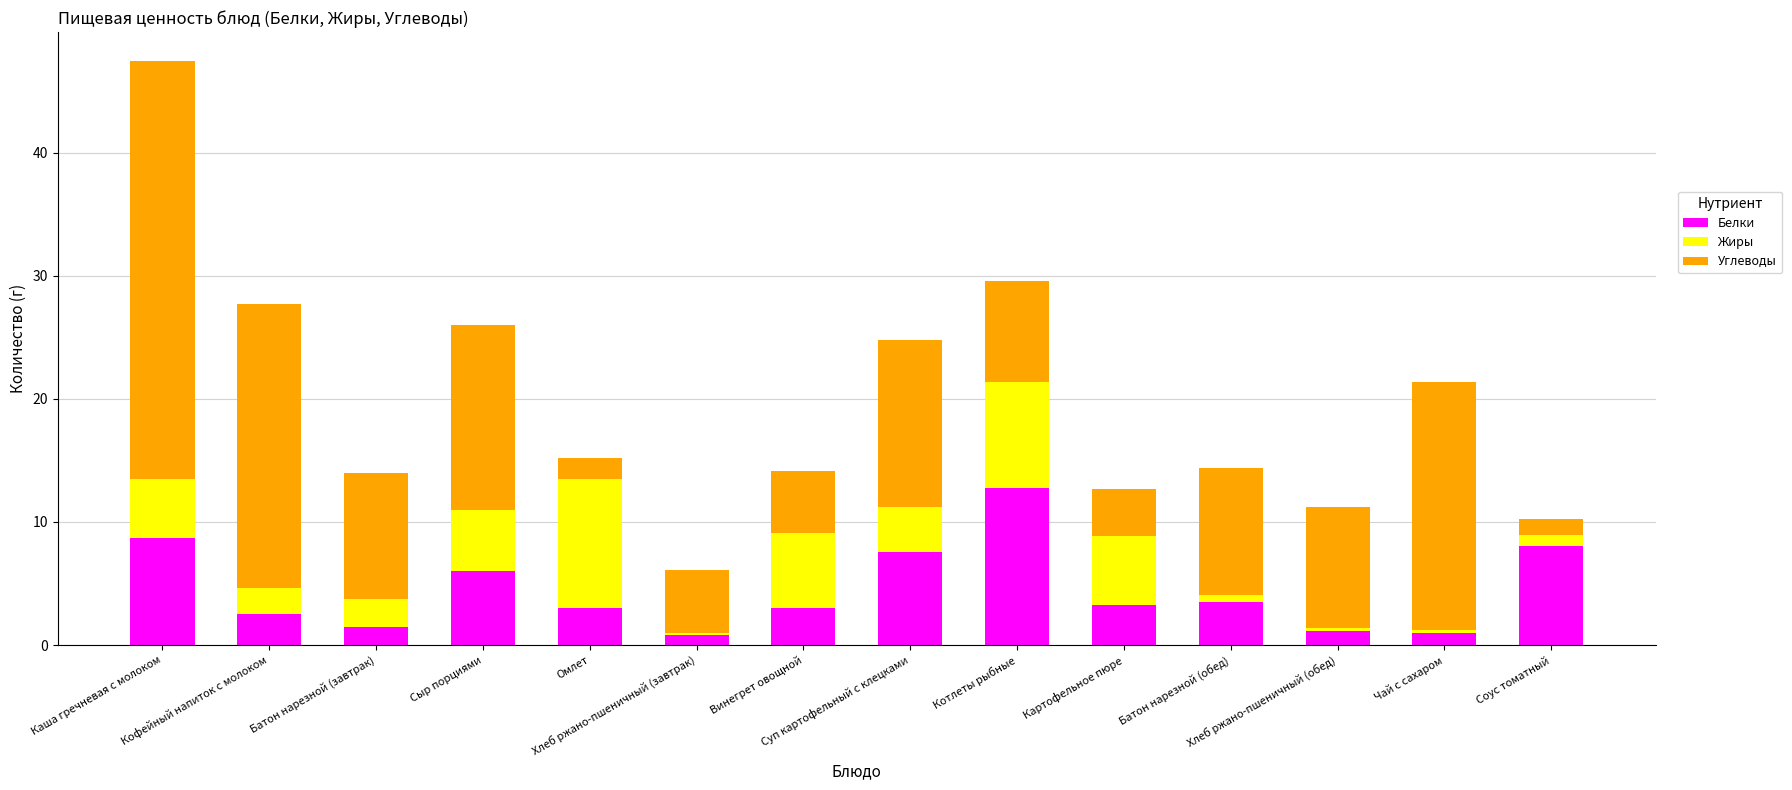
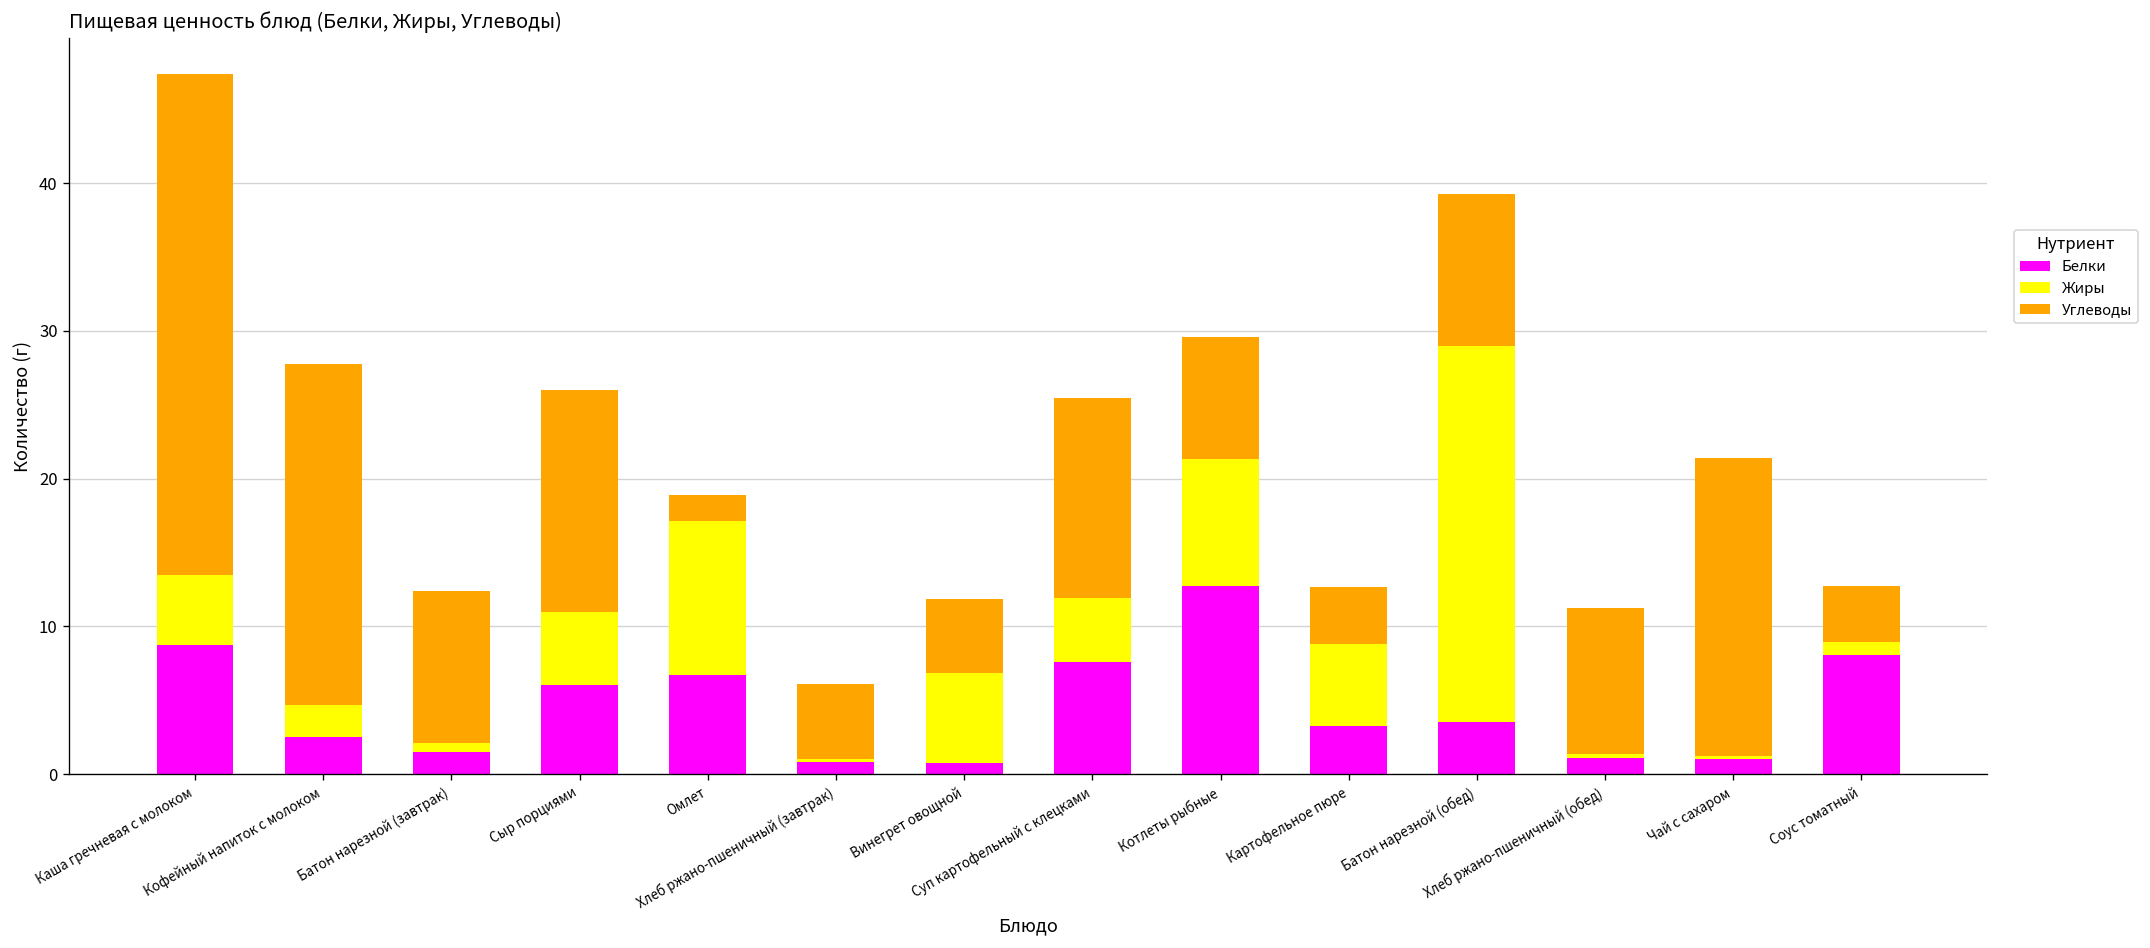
Жиры, Батон нарезной (завтрак): 2.2 -> 0.6
Белки, Омлет: 3.1 -> 6.7
Белки, Винегрет овощной: 3.1 -> 0.8
Жиры, Суп картофельный с клецками: 3.7 -> 4.3
Жиры, Батон нарезной (обед): 0.6 -> 25.5
Углеводы, Соус томатный: 1.3 -> 3.8
